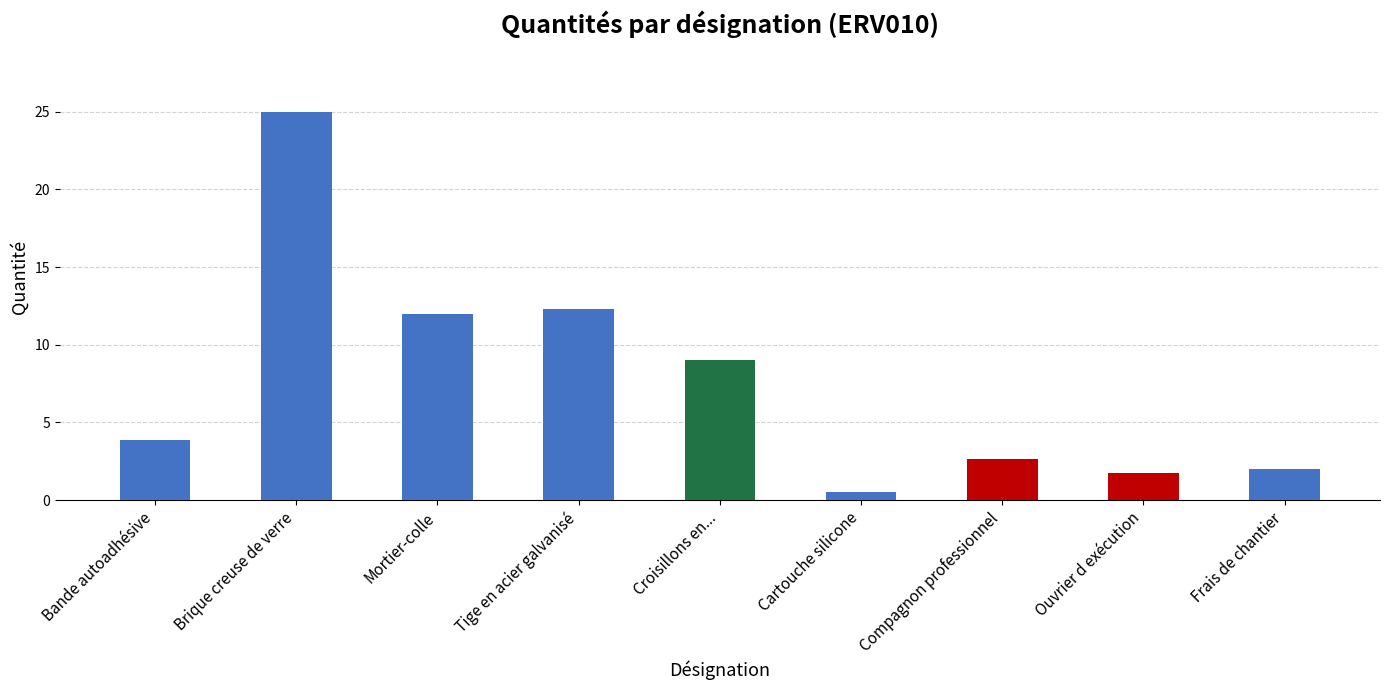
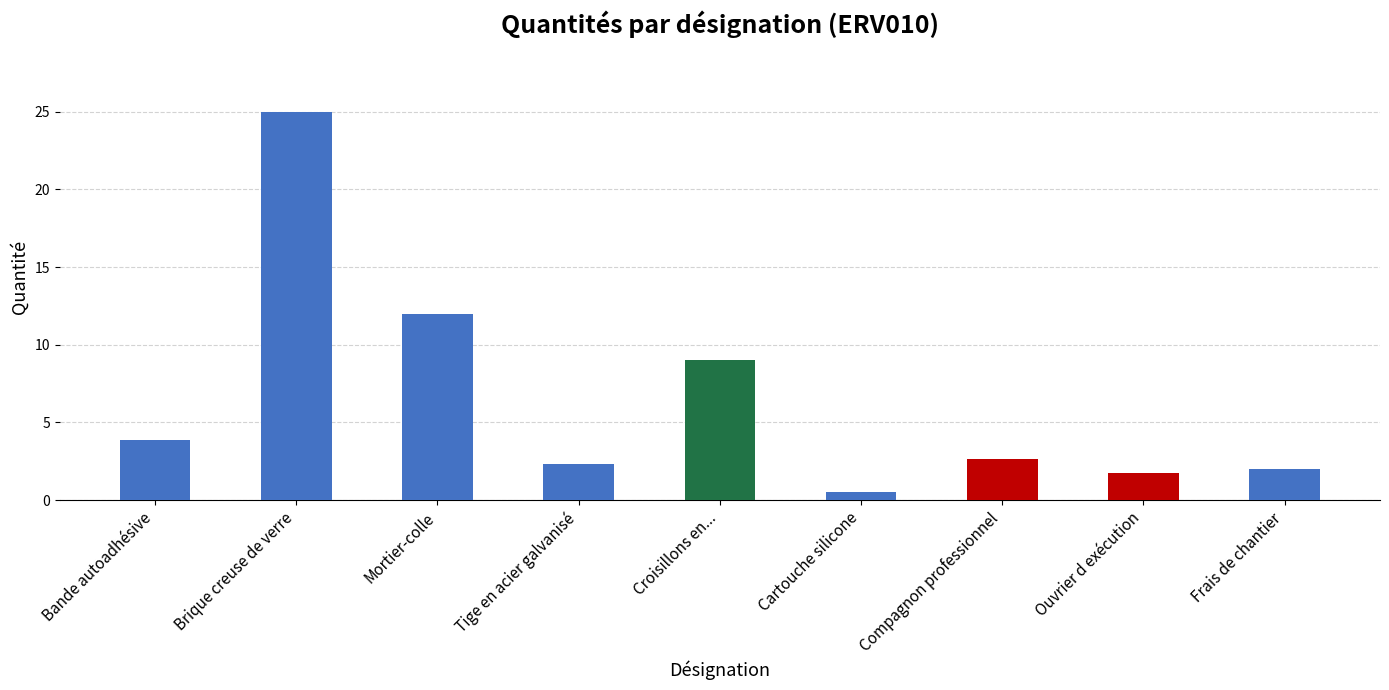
Tige en acier galvanisé: 12.3 -> 2.4
